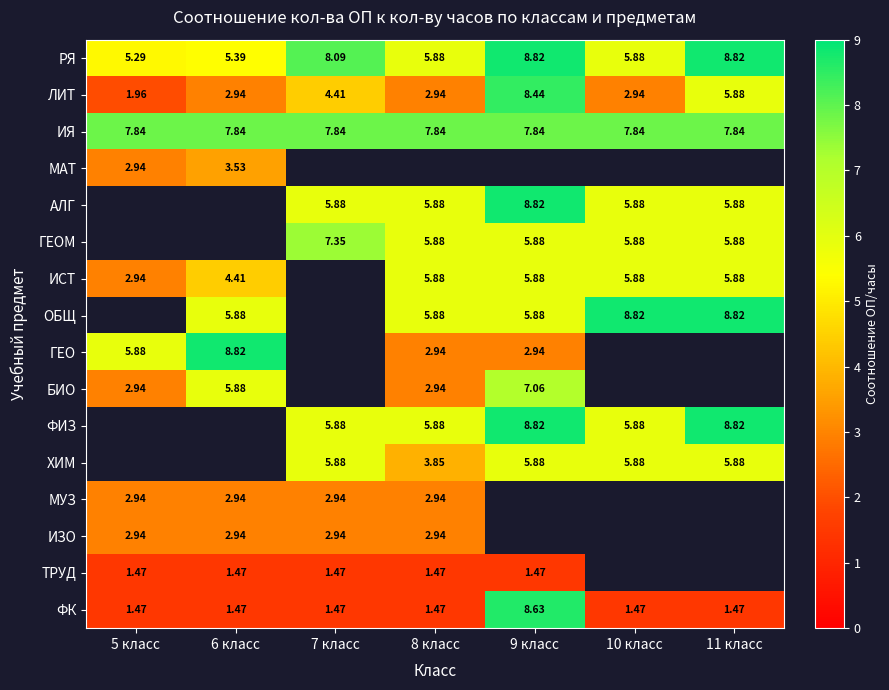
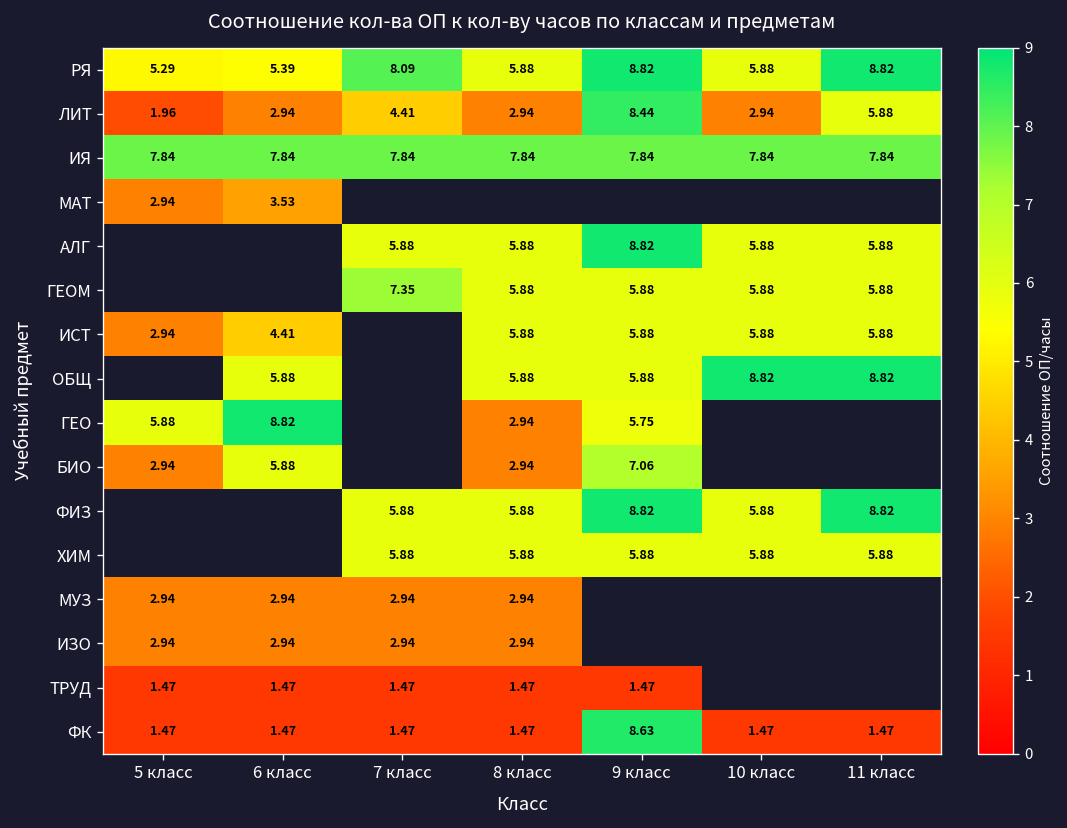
ГЕО, 9 класс: 2.94 -> 5.75
ХИМ, 8 класс: 3.85 -> 5.88
